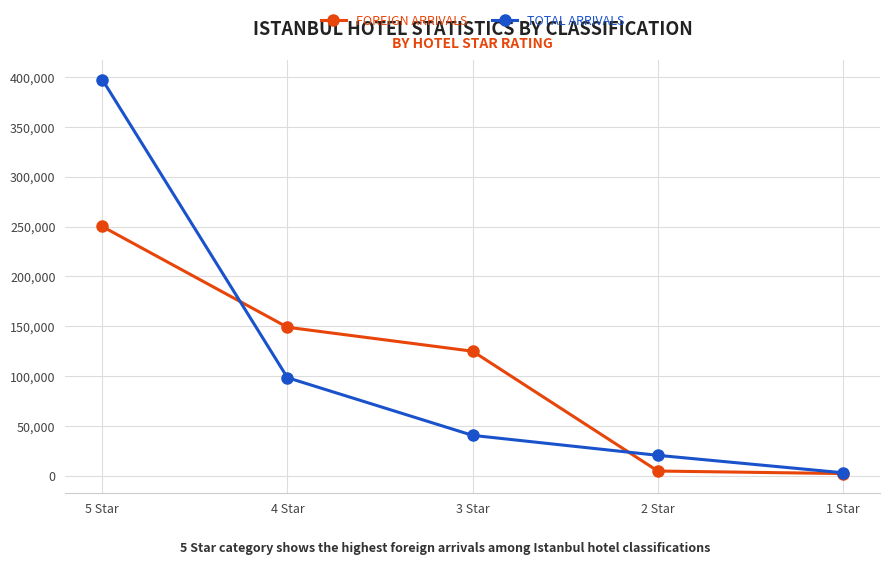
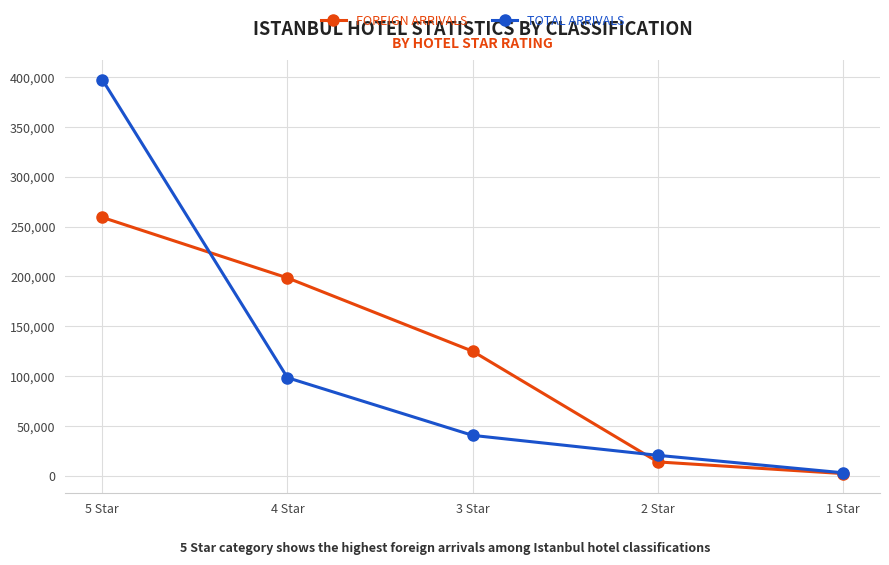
FOREIGN ARRIVALS, 5 Star: 250,000 -> 260,000
FOREIGN ARRIVALS, 4 Star: 150,000 -> 200,000
FOREIGN ARRIVALS, 2 Star: 0 -> 10,000
